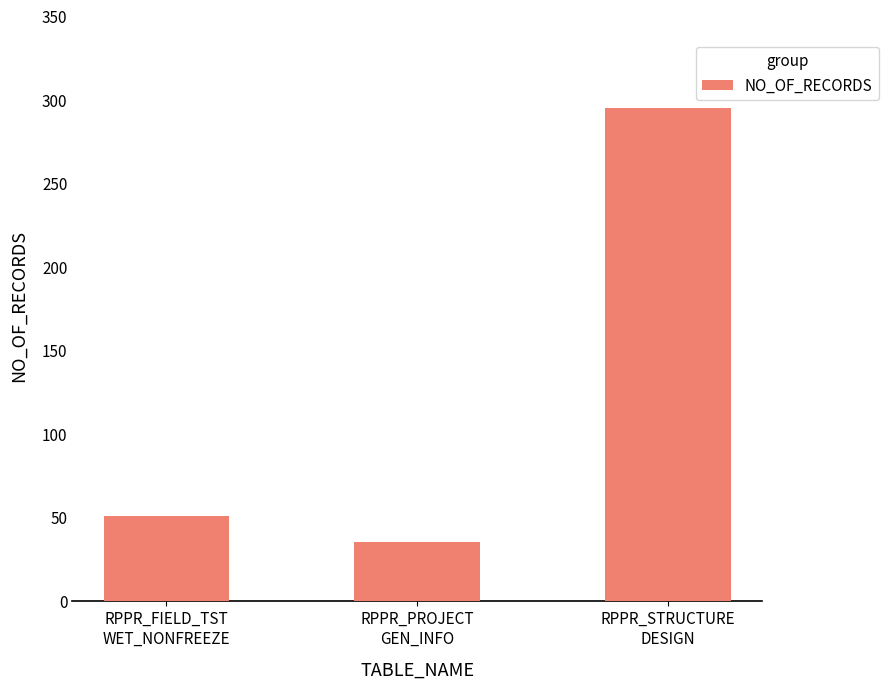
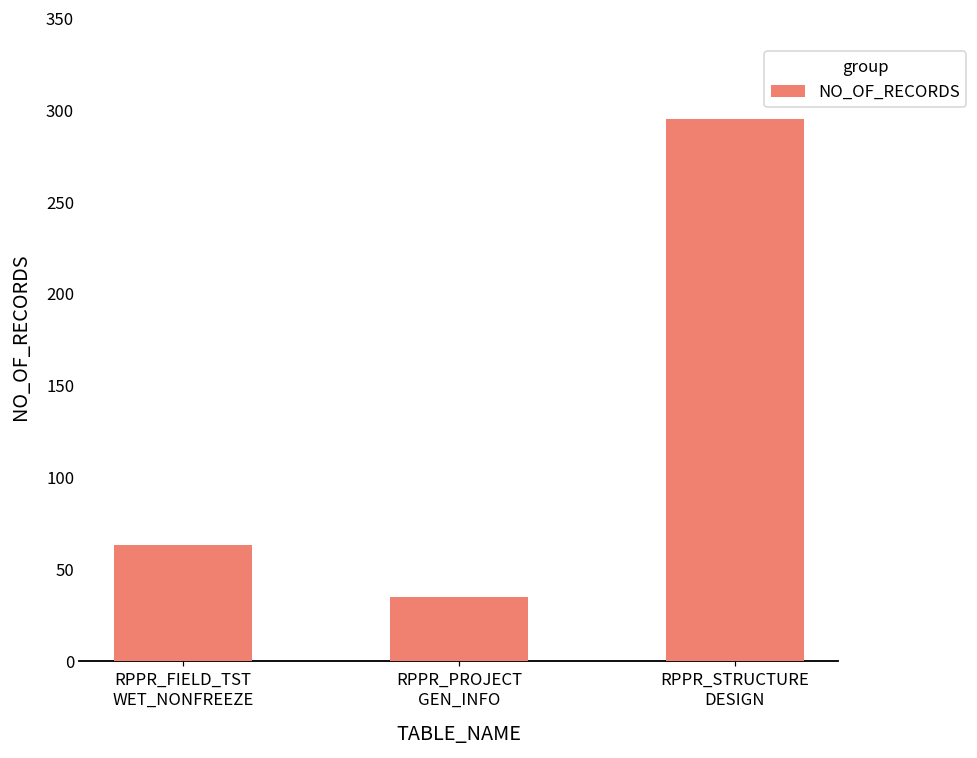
RPPR_FIELD_TST WET_NONFREEZE: 51 -> 63
